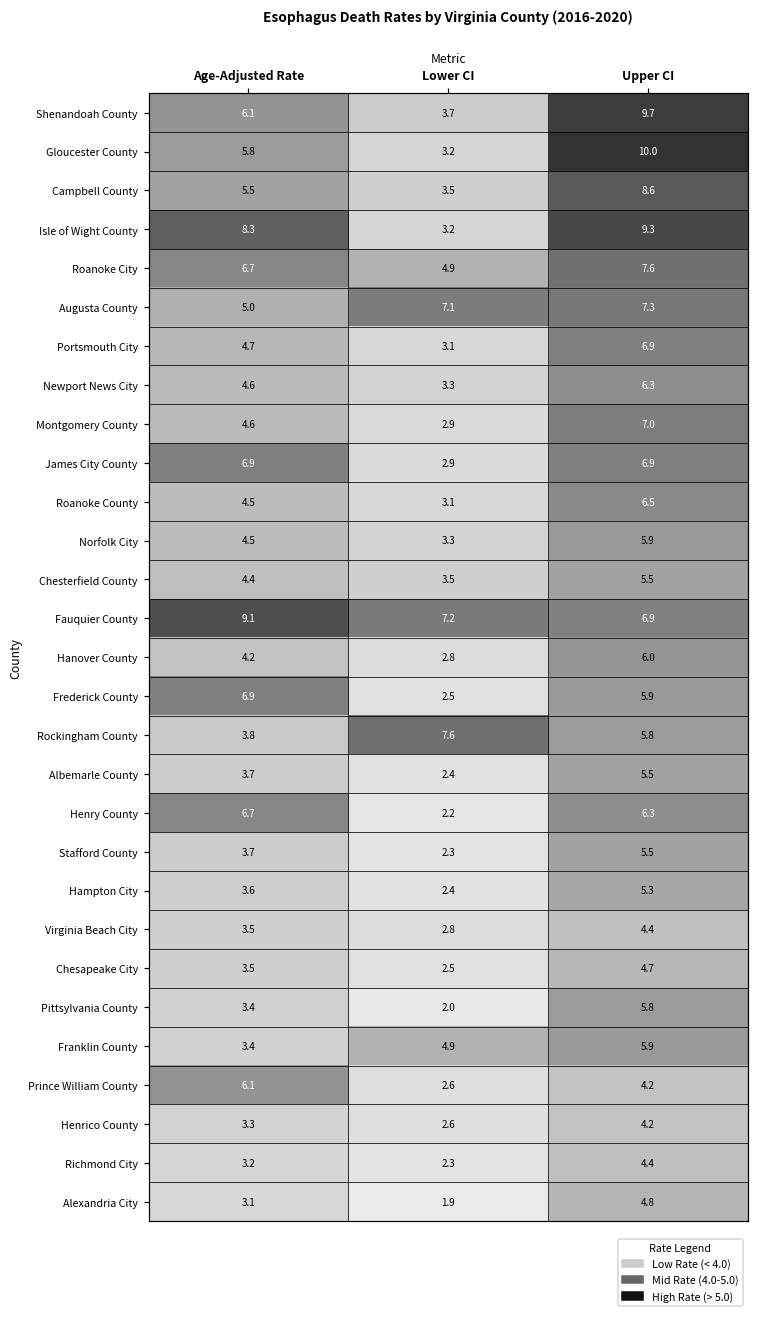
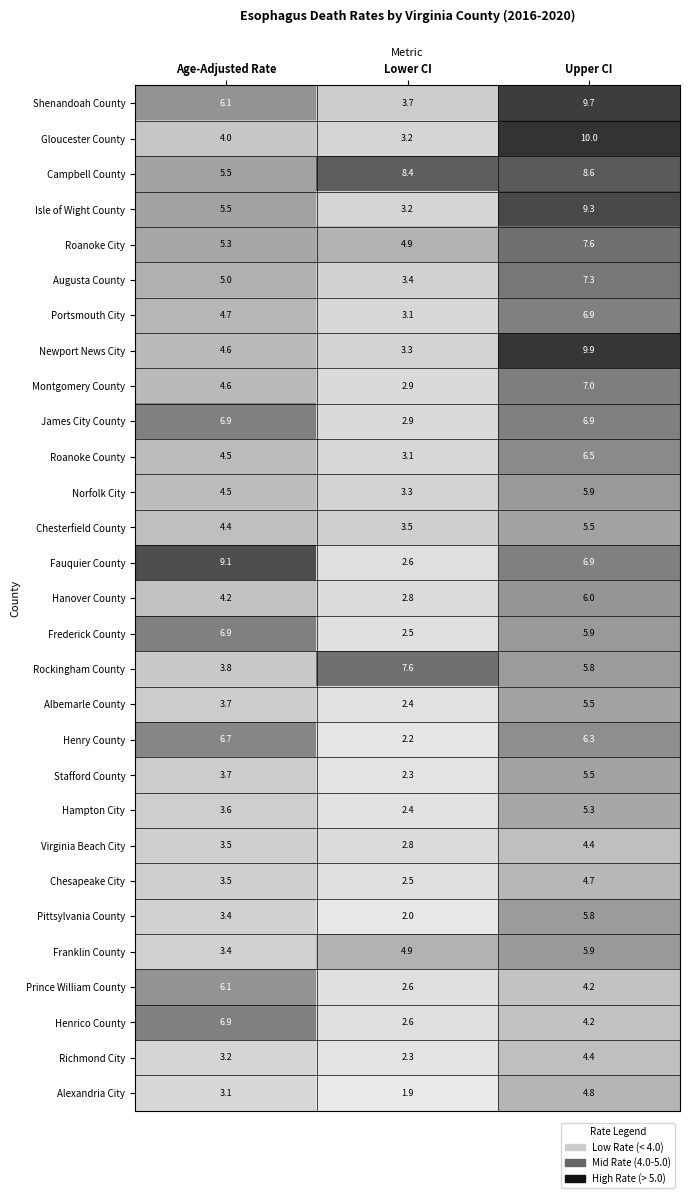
Gloucester County, Age-Adjusted Rate: 5.8 -> 4.0
Campbell County, Lower CI: 3.5 -> 8.4
Isle of Wight County, Age-Adjusted Rate: 8.3 -> 5.5
Roanoke City, Age-Adjusted Rate: 6.7 -> 5.3
Augusta County, Lower CI: 7.1 -> 3.4
Newport News City, Upper CI: 6.3 -> 9.9
Fauquier County, Lower CI: 7.2 -> 2.6
Henrico County, Age-Adjusted Rate: 3.3 -> 6.9
